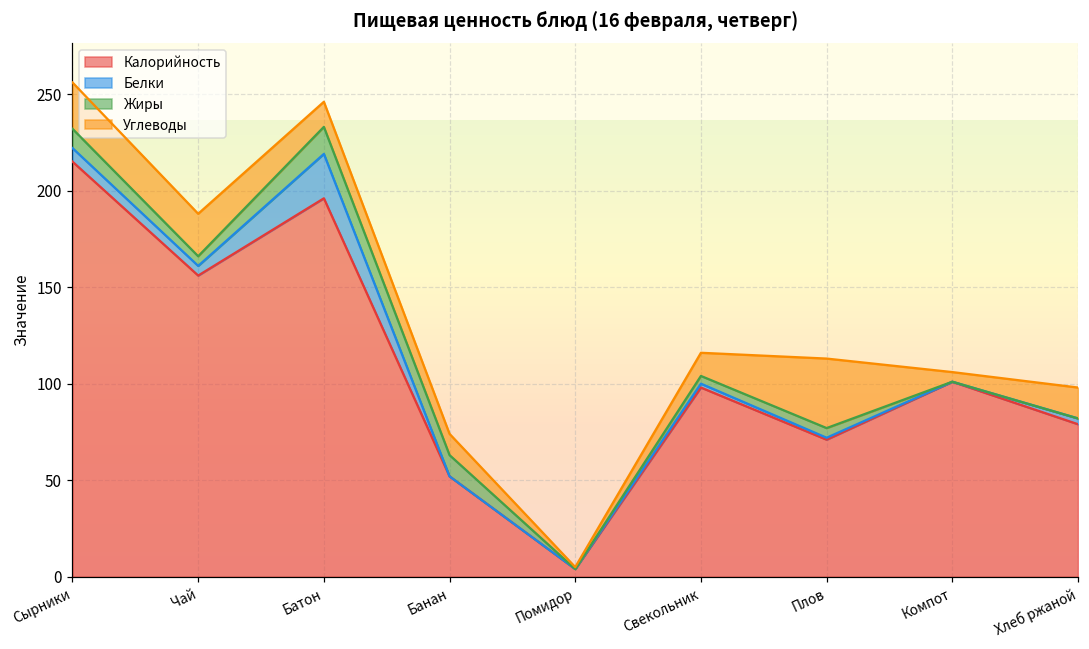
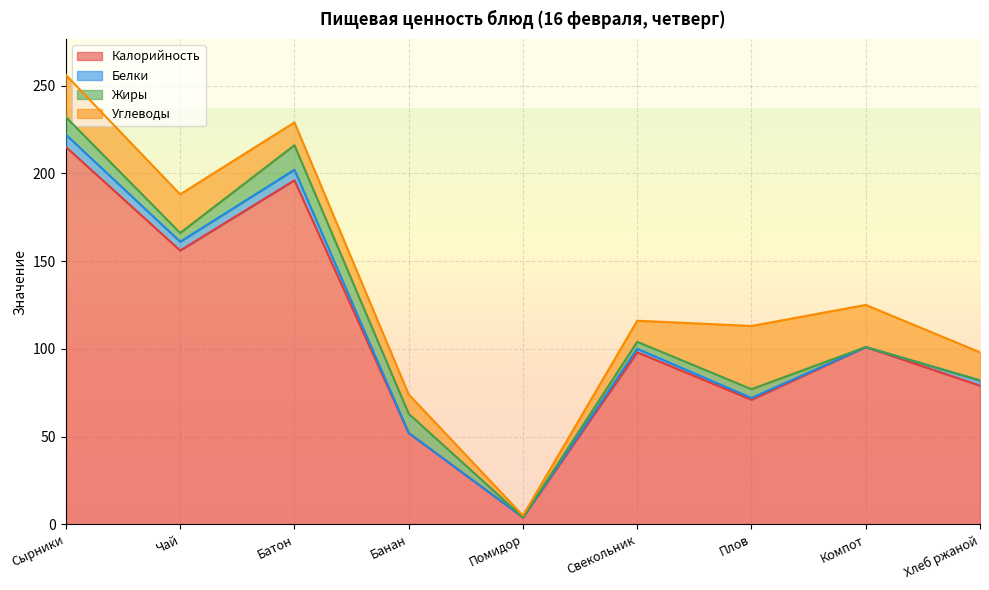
Белки, Батон: 23 -> 6
Углеводы, Компот: 5 -> 24
